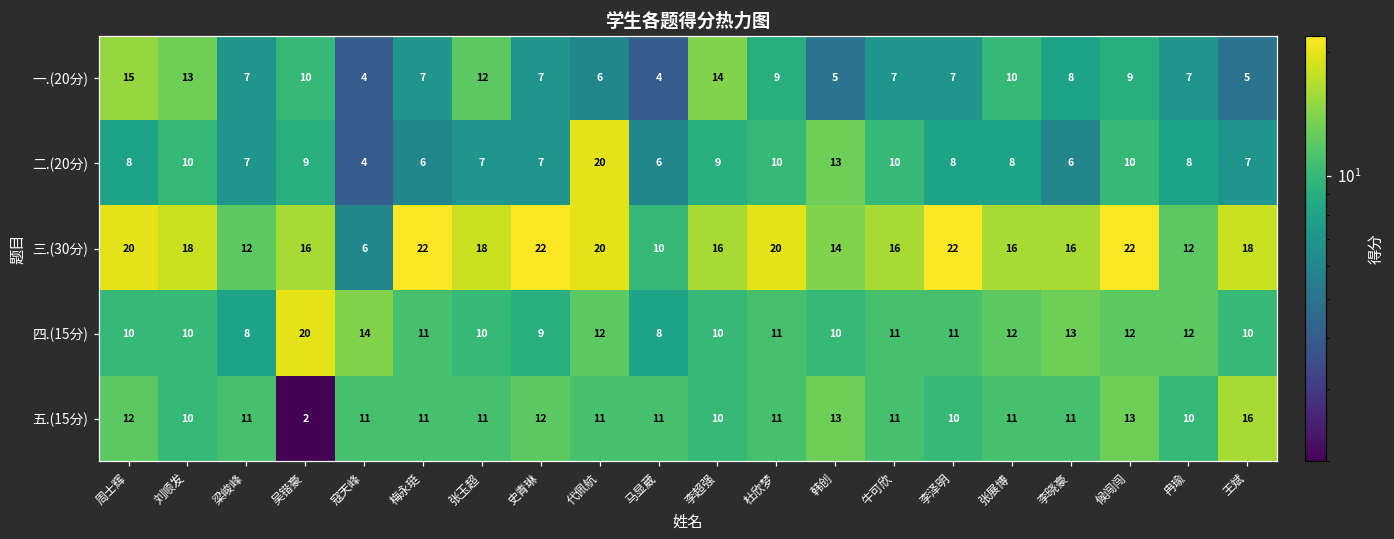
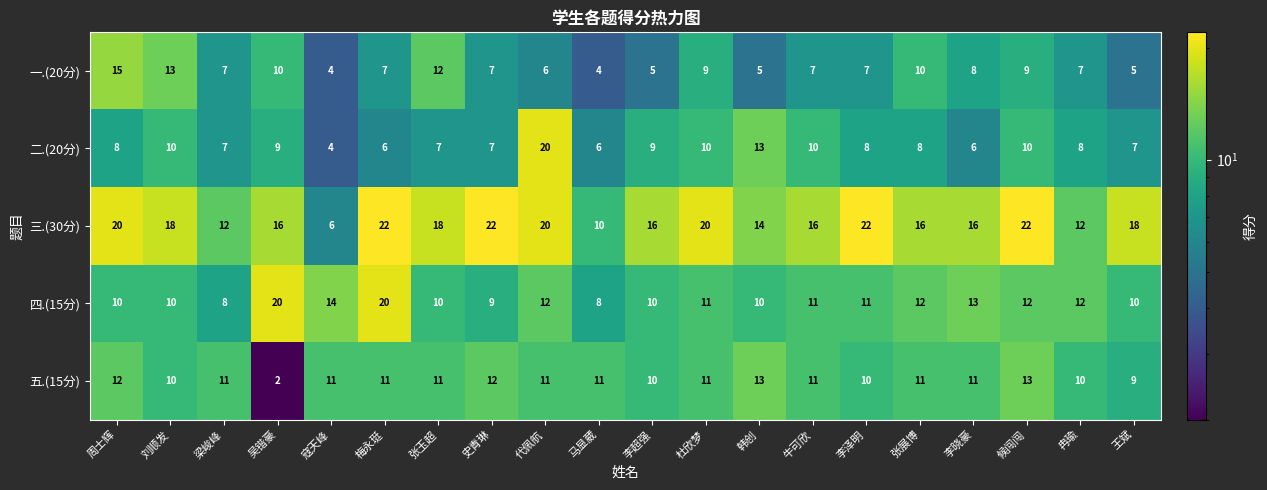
一.(20分), 李超强: 14 -> 5
四.(15分), 梅永珽: 11 -> 20
五.(15分), 王斌: 16 -> 9
